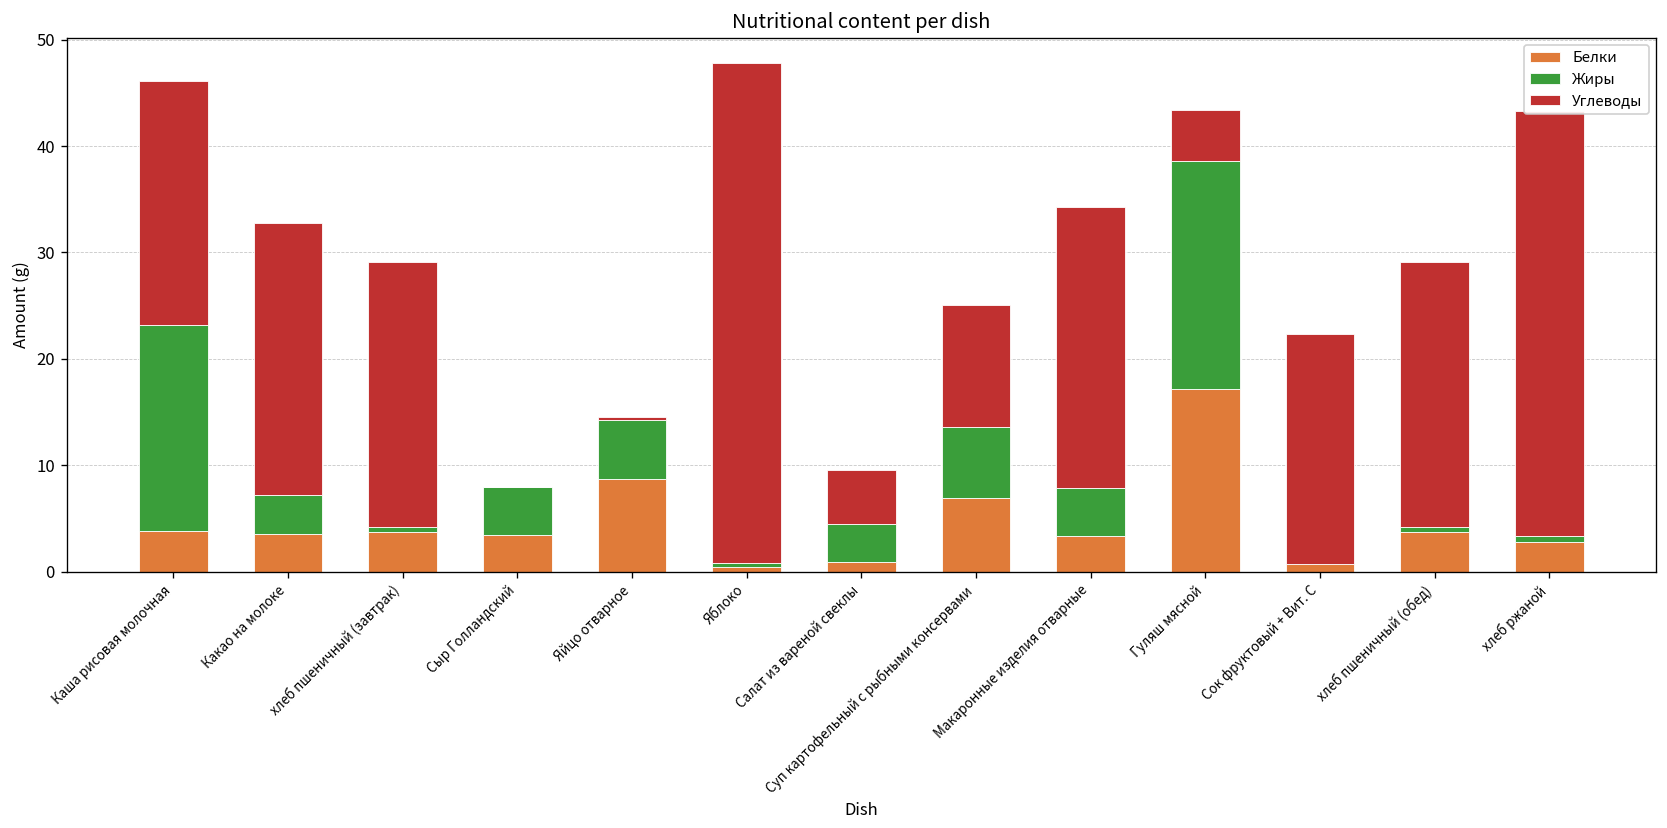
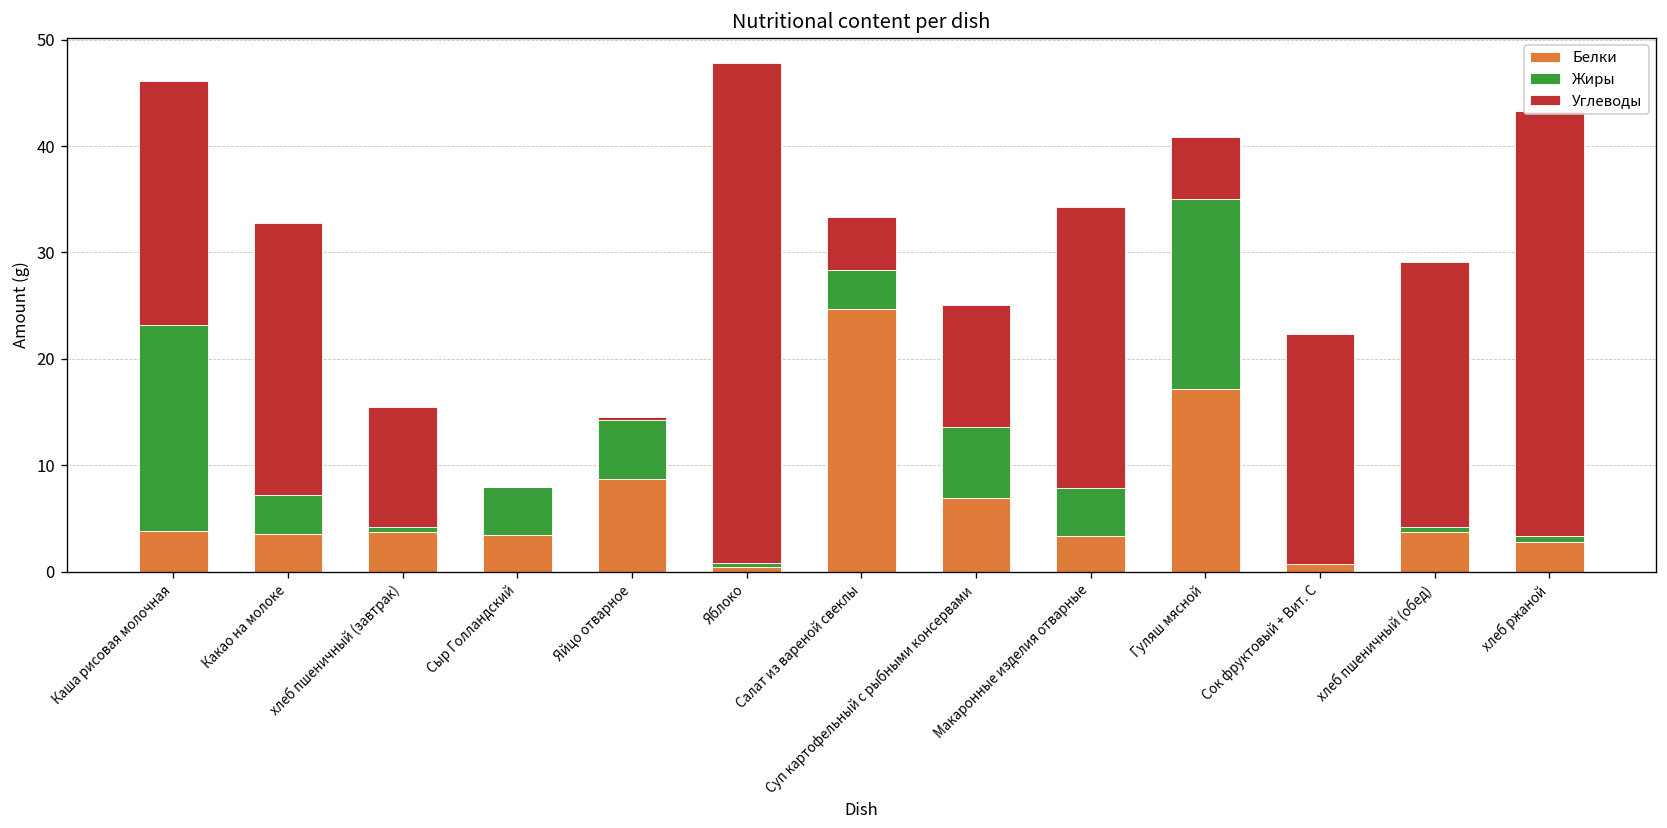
Углеводы, хлеб пшеничный (завтрак): 25 -> 11
Белки, Салат из вареной свеклы: 1 -> 25
Жиры, Гуляш мясной: 21 -> 18
Углеводы, Гуляш мясной: 5 -> 6
